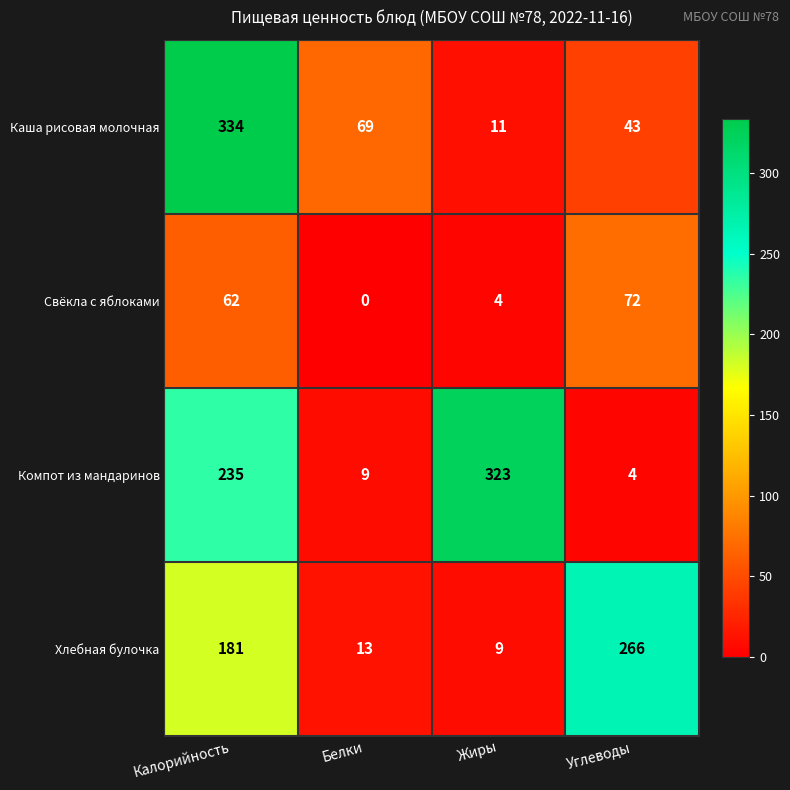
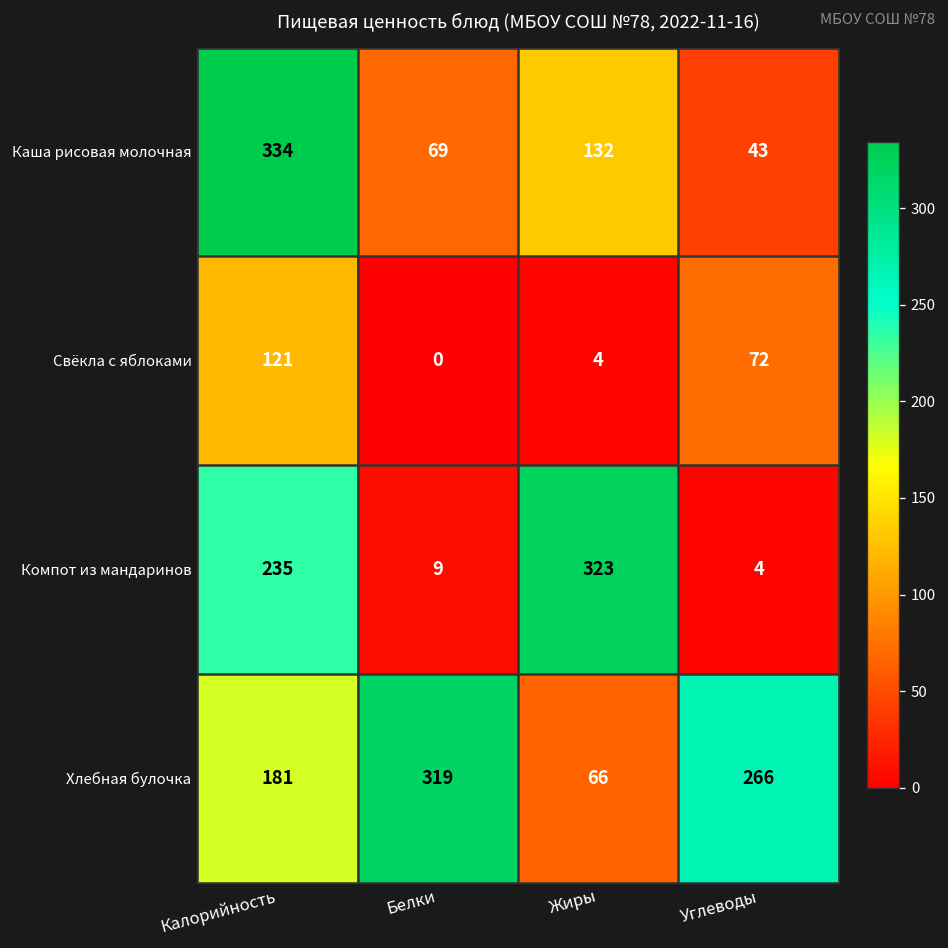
Каша рисовая молочная, Жиры: 11 -> 132
Свёкла с яблоками, Калорийность: 62 -> 121
Хлебная булочка, Белки: 13 -> 319
Хлебная булочка, Жиры: 9 -> 66
